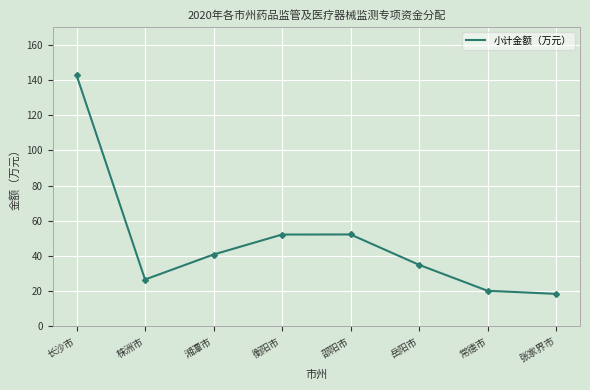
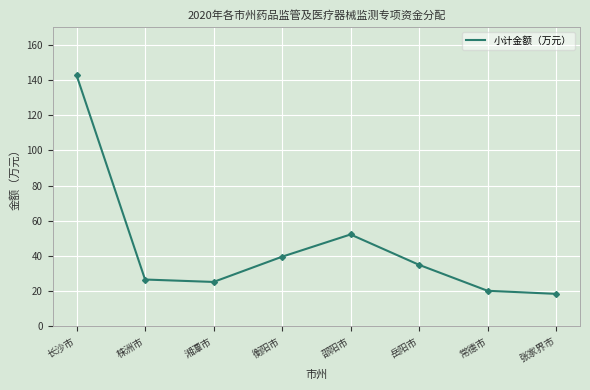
湘潭市: 41 -> 25
衡阳市: 52 -> 40
